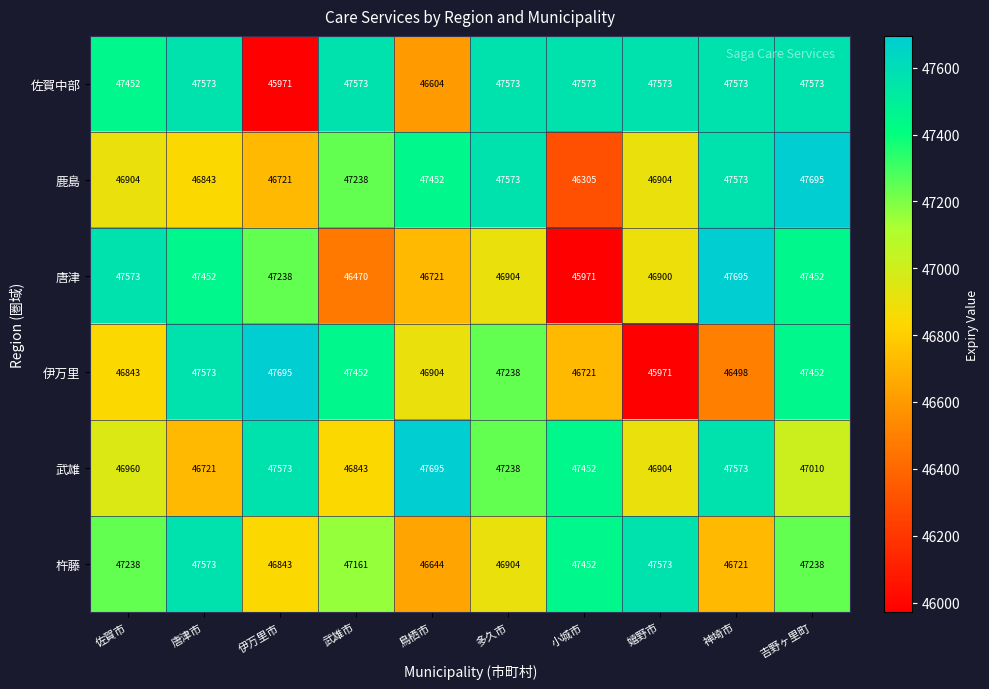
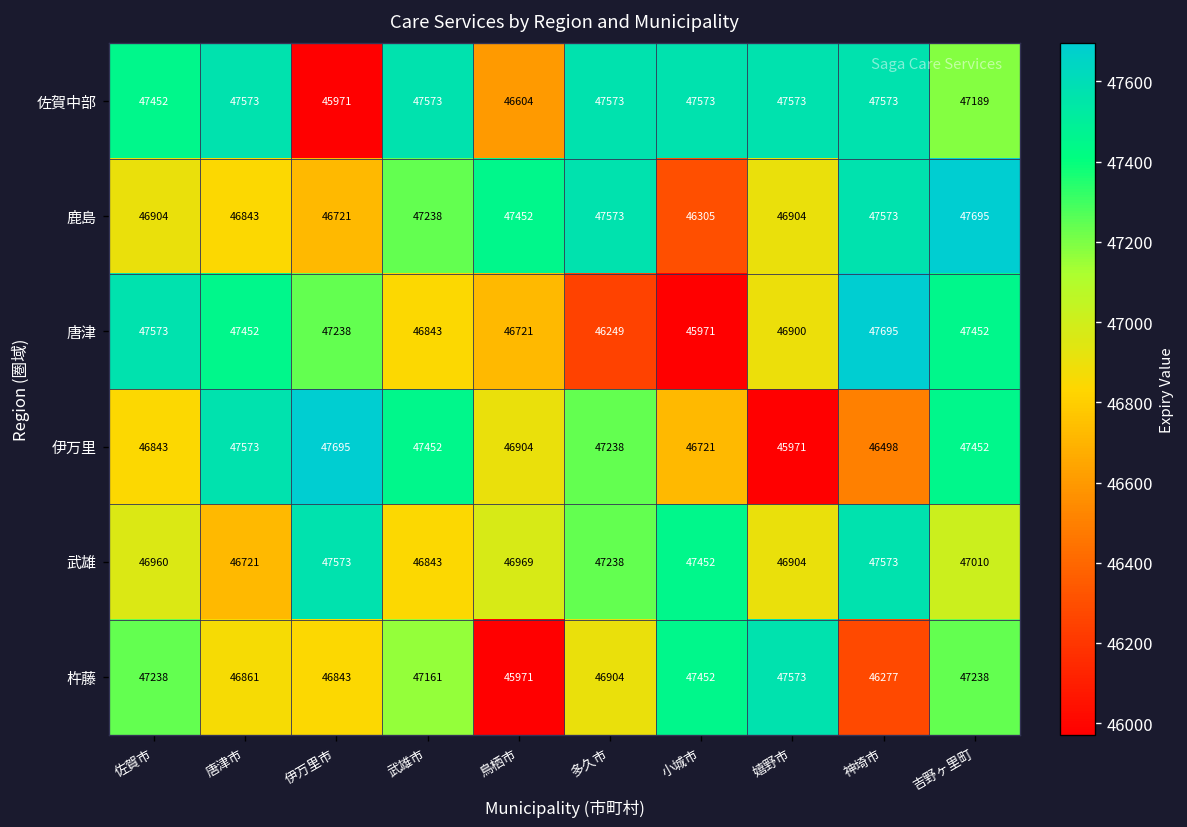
佐賀中部, 吉野ヶ里町: 47573 -> 47189
唐津, 武雄市: 46470 -> 46843
唐津, 多久市: 46904 -> 46249
武雄, 鳥栖市: 47695 -> 46969
杵藤, 唐津市: 47573 -> 46861
杵藤, 鳥栖市: 46644 -> 45971
杵藤, 神埼市: 46721 -> 46277
